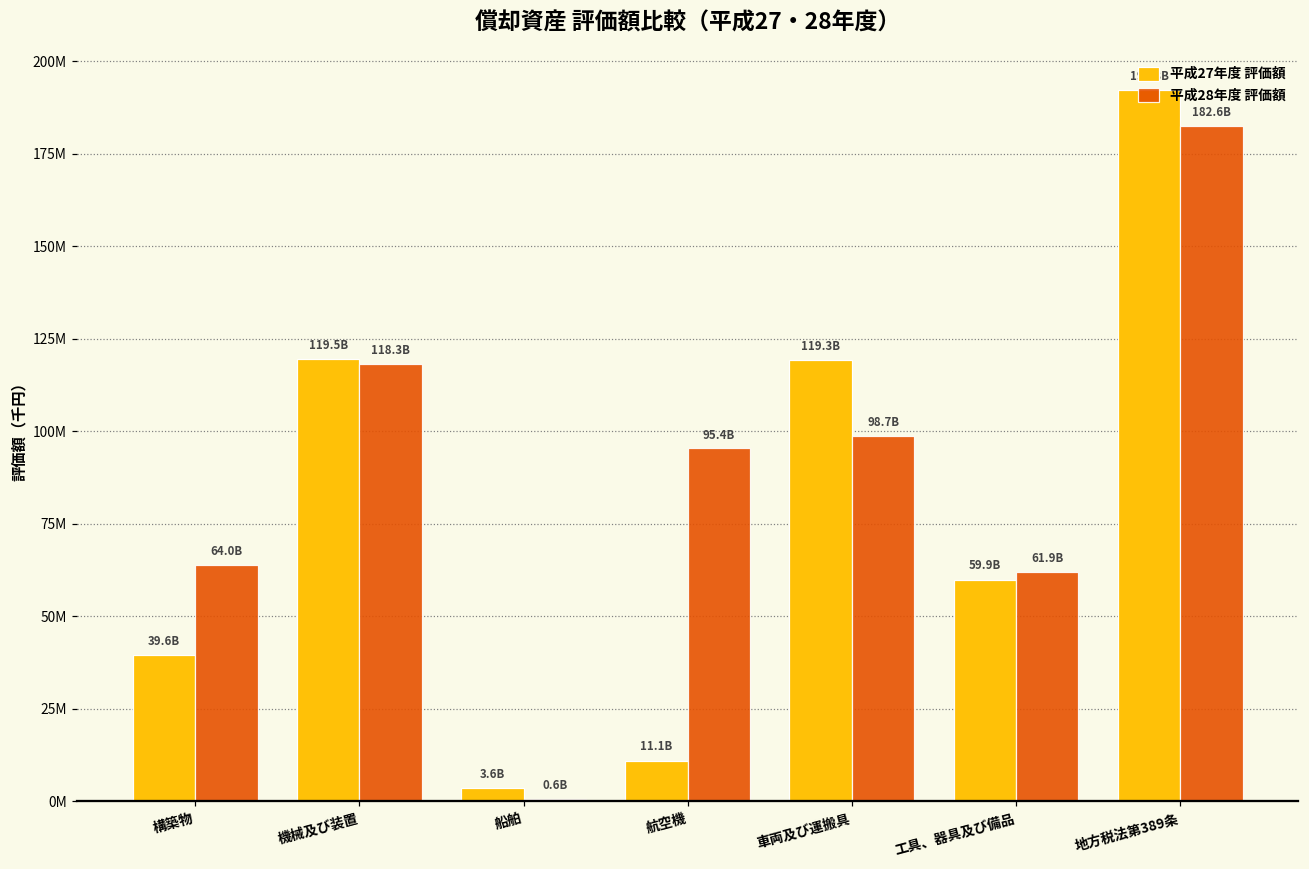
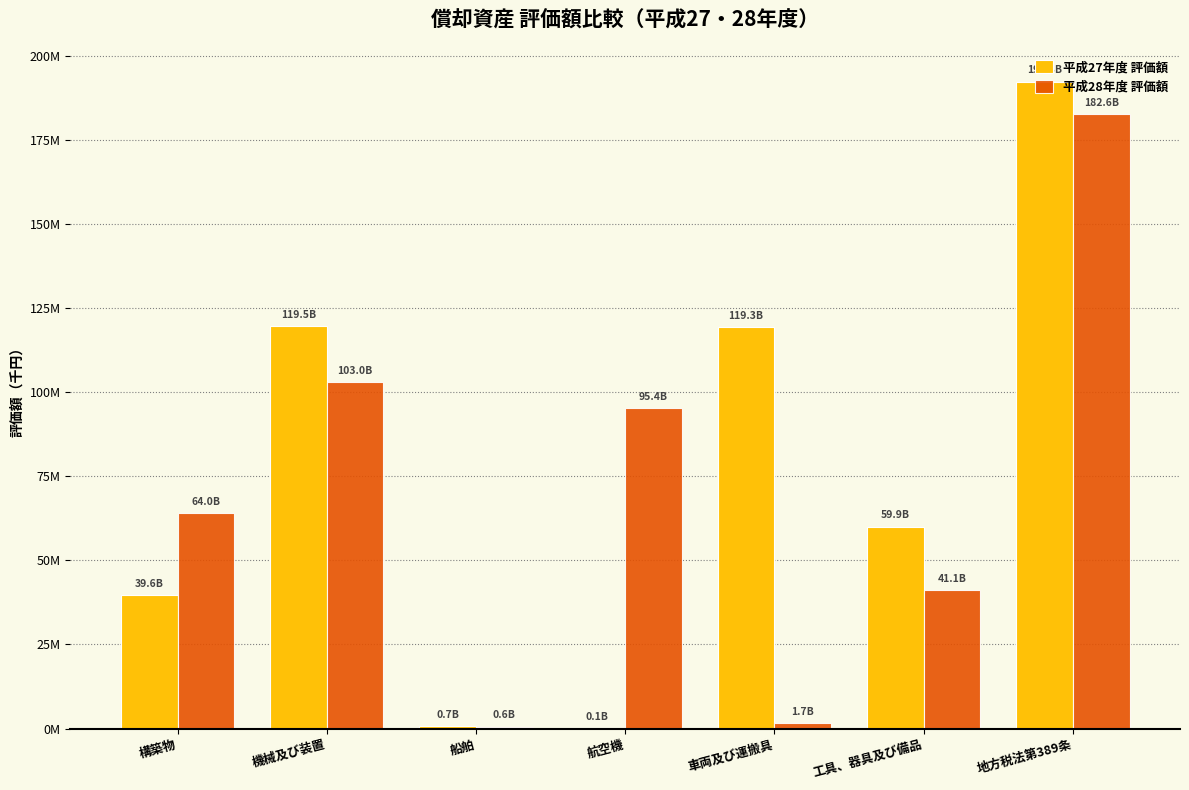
平成28年度 評価額, 機械及び装置: 118.3B -> 103.0B
平成27年度 評価額, 船舶: 3.6B -> 0.7B
平成27年度 評価額, 航空機: 11.1B -> 0.1B
平成28年度 評価額, 車両及び運搬具: 98.7B -> 1.7B
平成28年度 評価額, 工具、器具及び備品: 61.9B -> 41.1B
